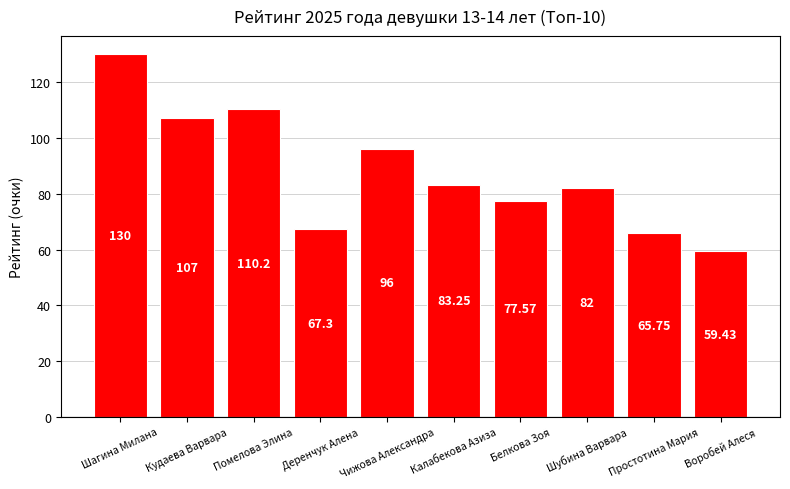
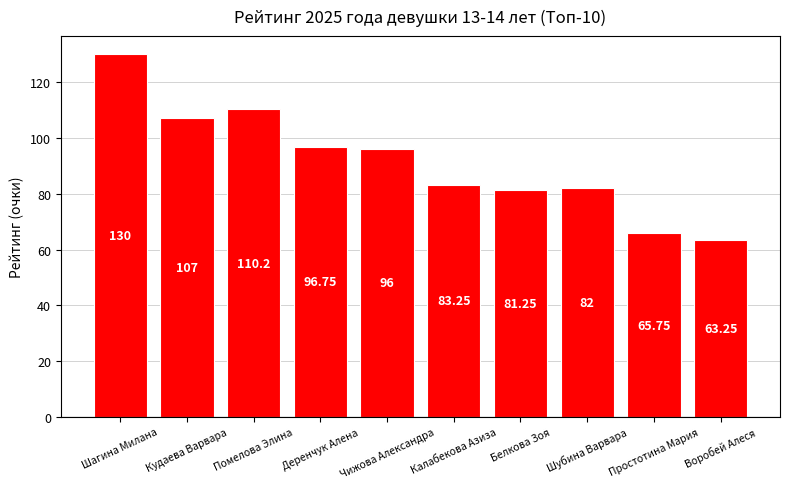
Деренчук Алена: 67.3 -> 96.75
Белкова Зоя: 77.57 -> 81.25
Воробей Алеся: 59.43 -> 63.25
